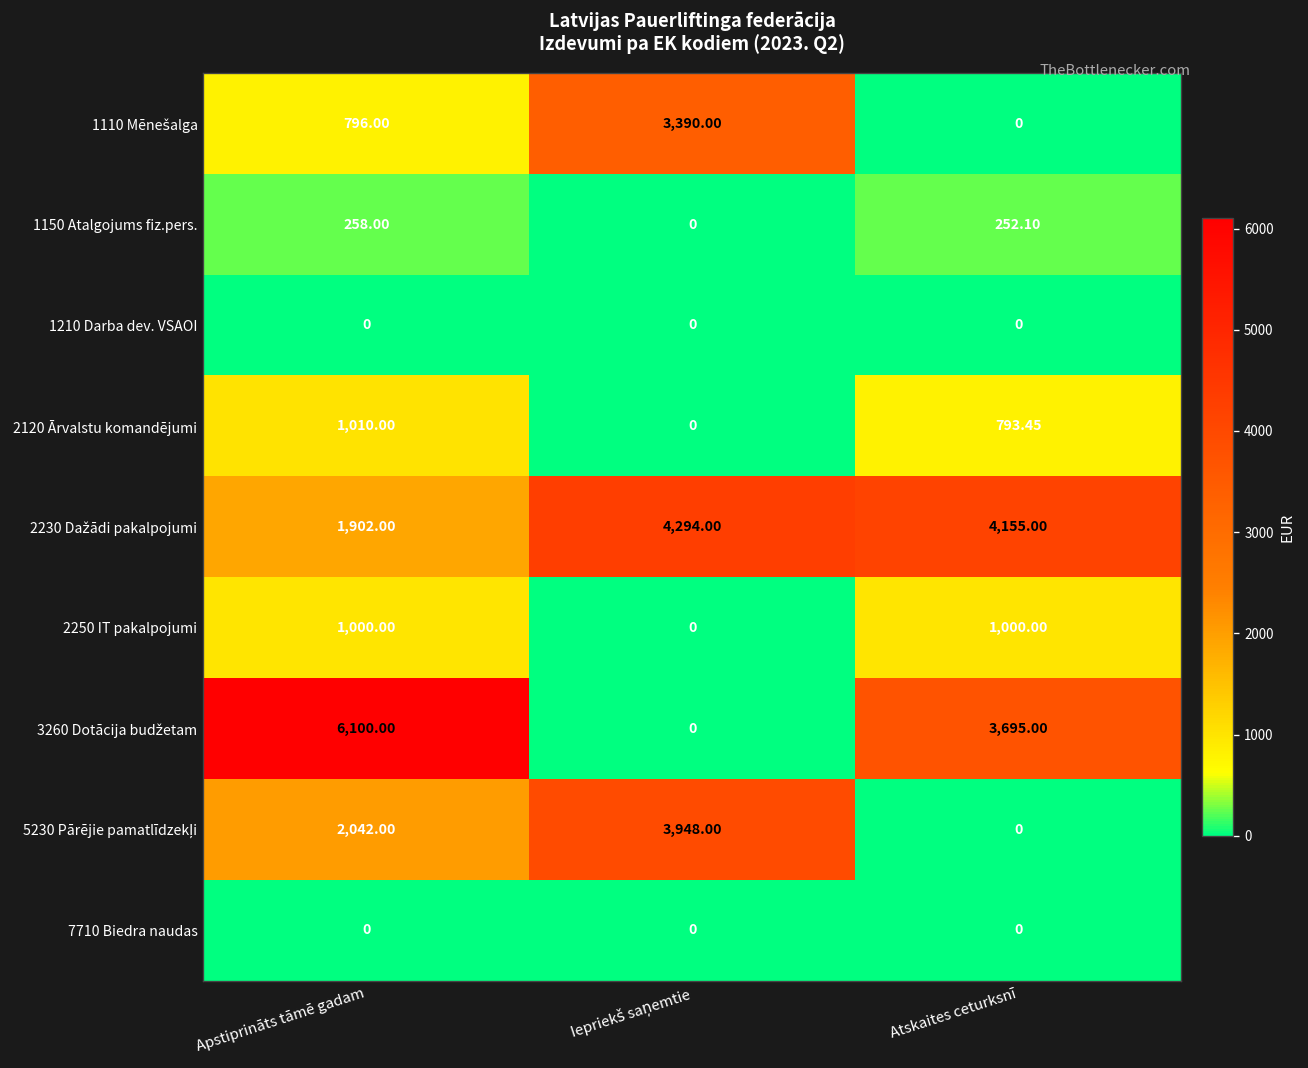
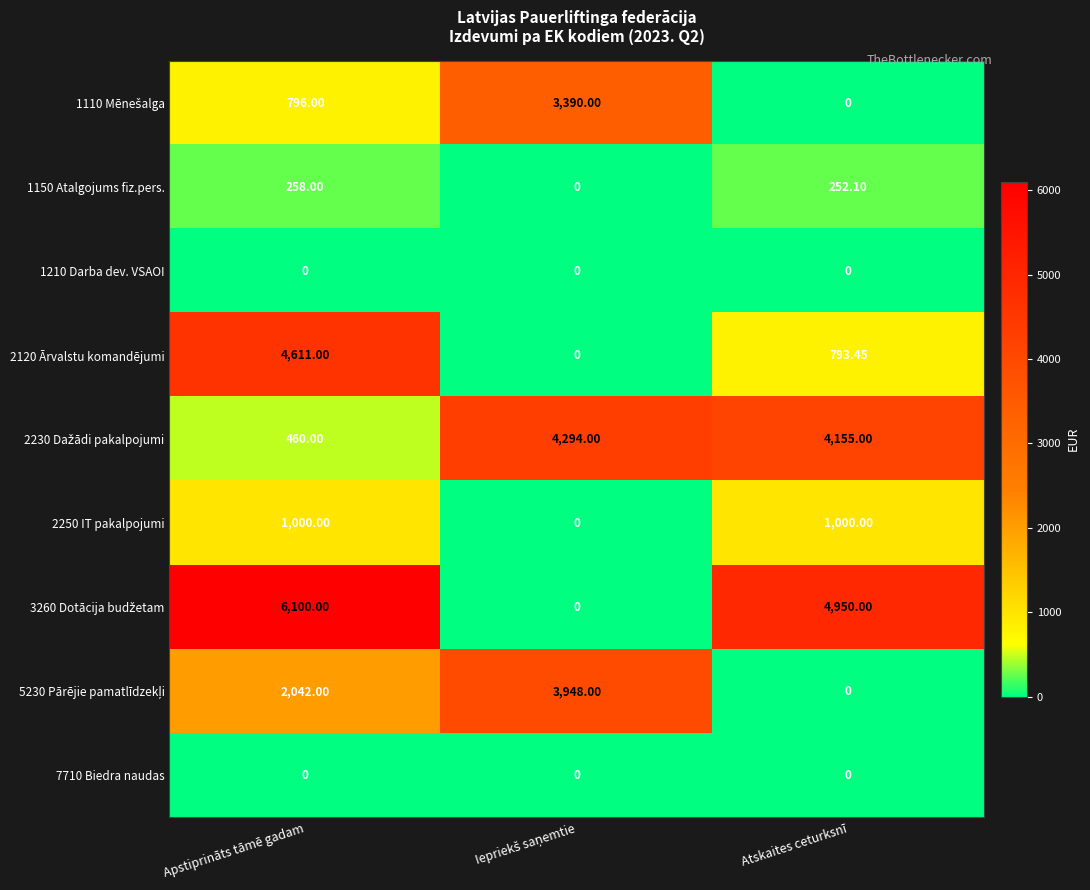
2120 Ārvalstu komandējumi, Apstiprināts tāmē gadam: 1,010.00 -> 4,611.00
2230 Dažādi pakalpojumi, Apstiprināts tāmē gadam: 1,902.00 -> 460.00
3260 Dotācija budžetam, Atskaites ceturksnī: 3,695.00 -> 4,950.00
